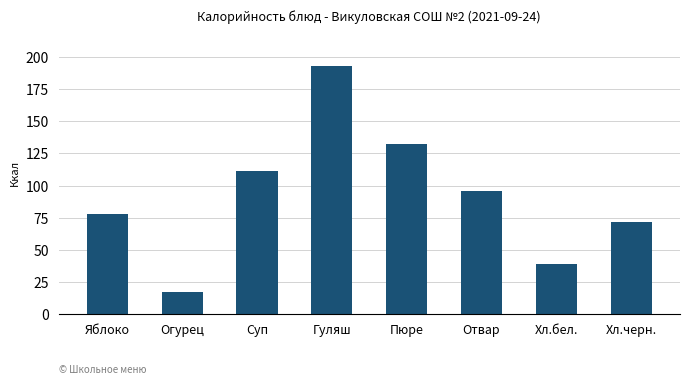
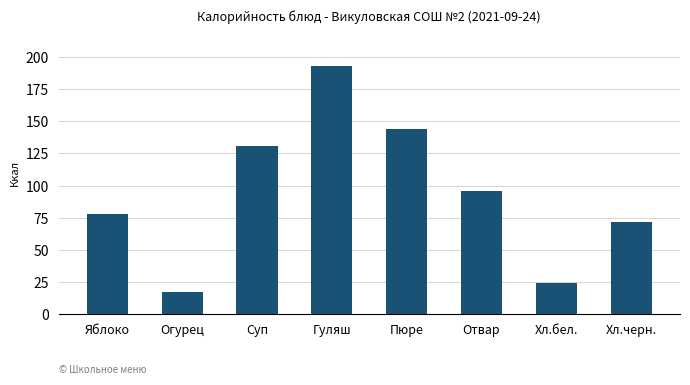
Суп: 111 -> 131
Пюре: 132 -> 144
Хл.бел.: 39 -> 24
